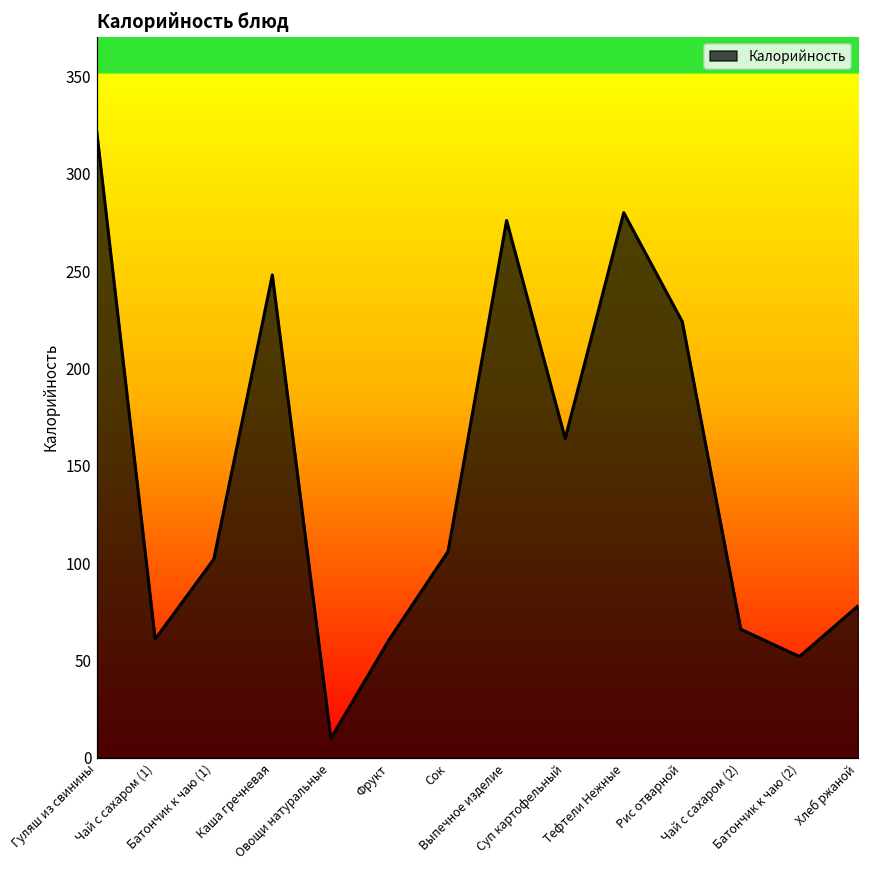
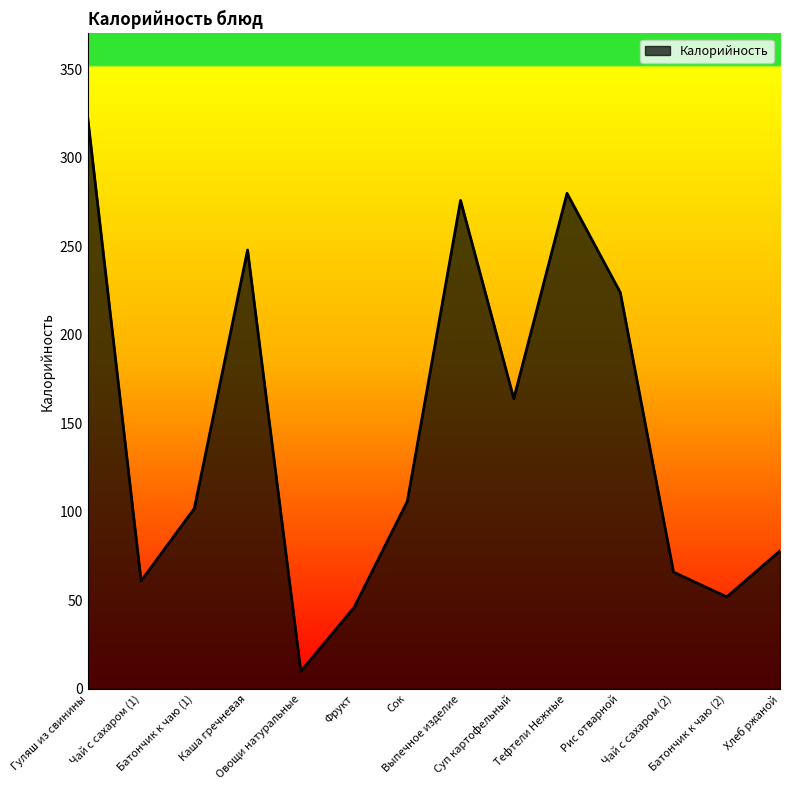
Фрукт: 61 -> 46
